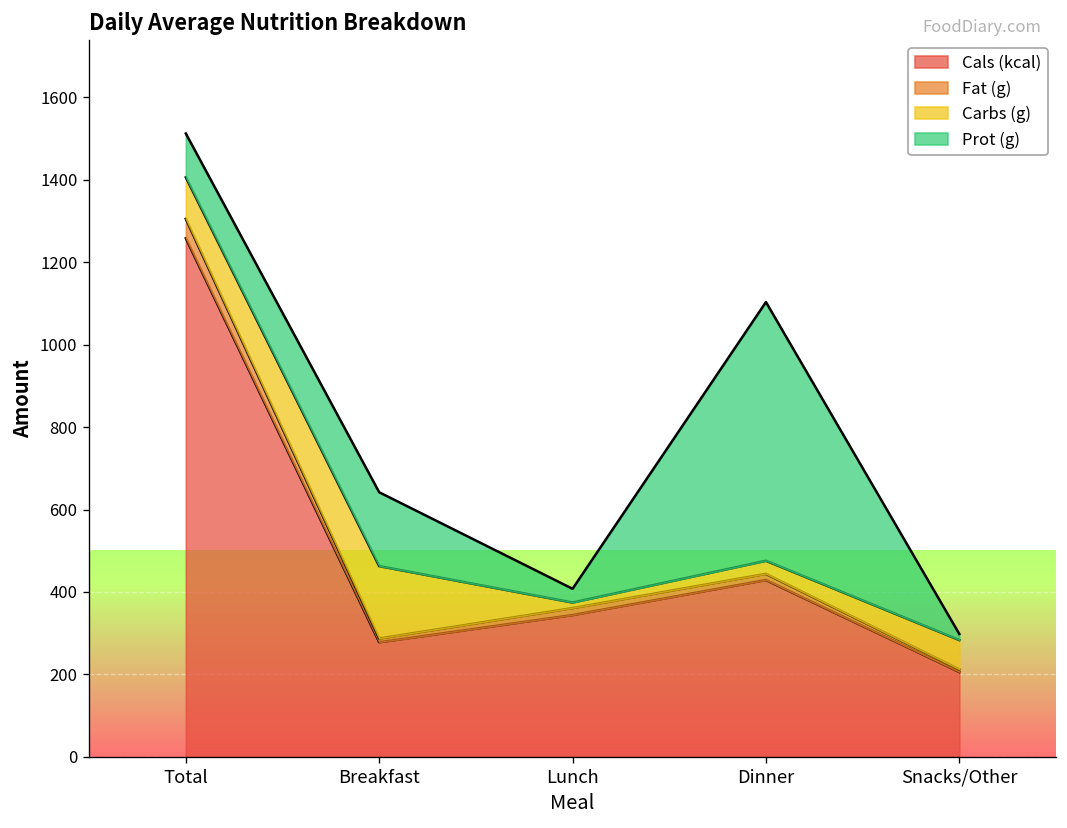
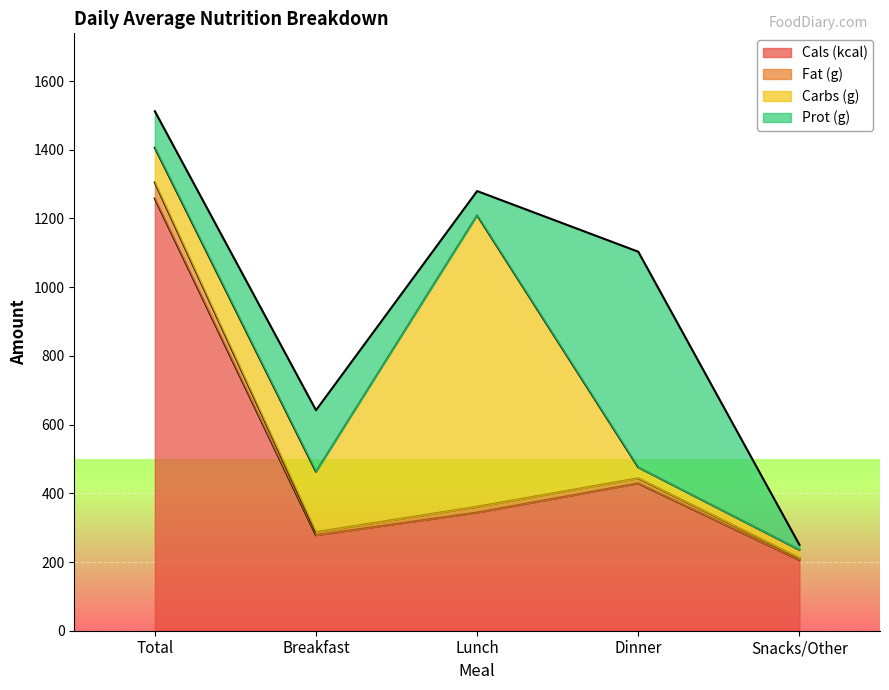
Carbs (g), Lunch: 10 -> 850
Prot (g), Lunch: 30 -> 70
Carbs (g), Snacks/Other: 70 -> 20
